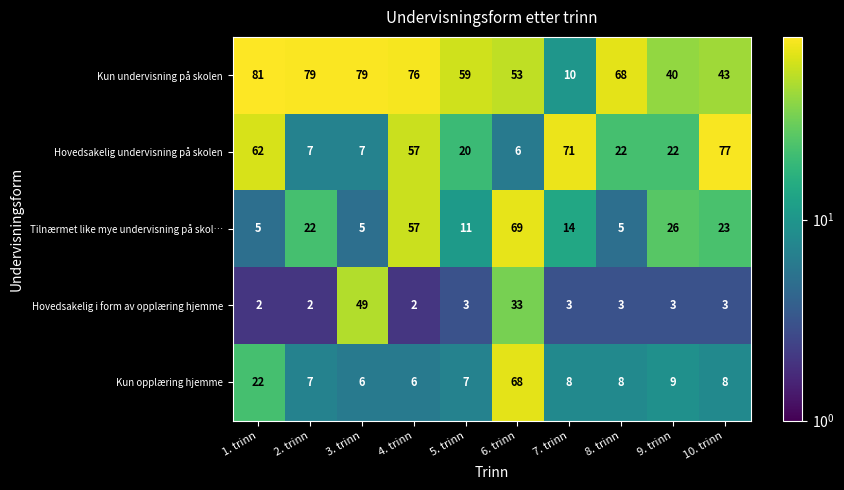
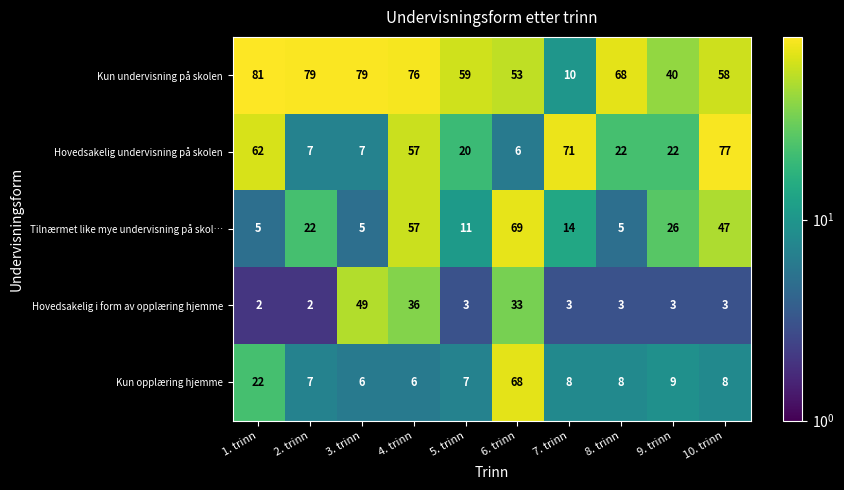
Kun undervisning på skolen, 10. trinn: 43 -> 58
Tilnærmet like mye undervisning på skol…, 10. trinn: 23 -> 47
Hovedsakelig i form av opplæring hjemme, 4. trinn: 2 -> 36
